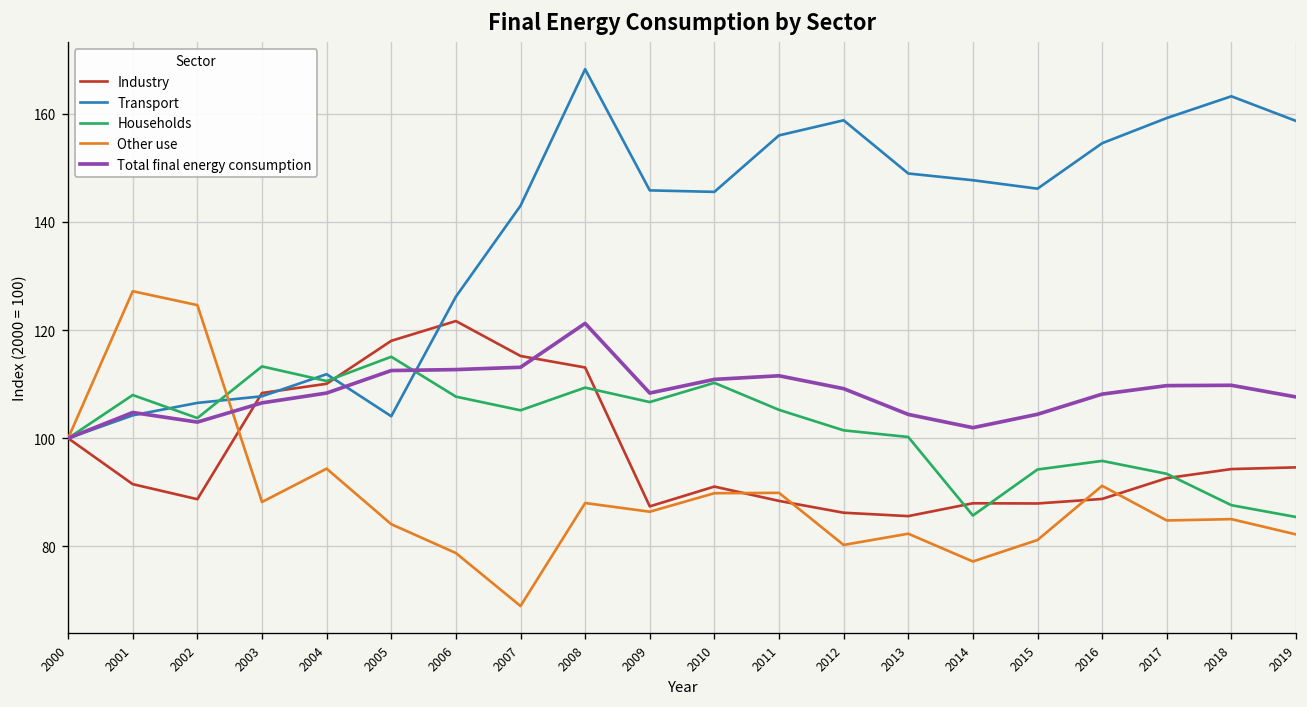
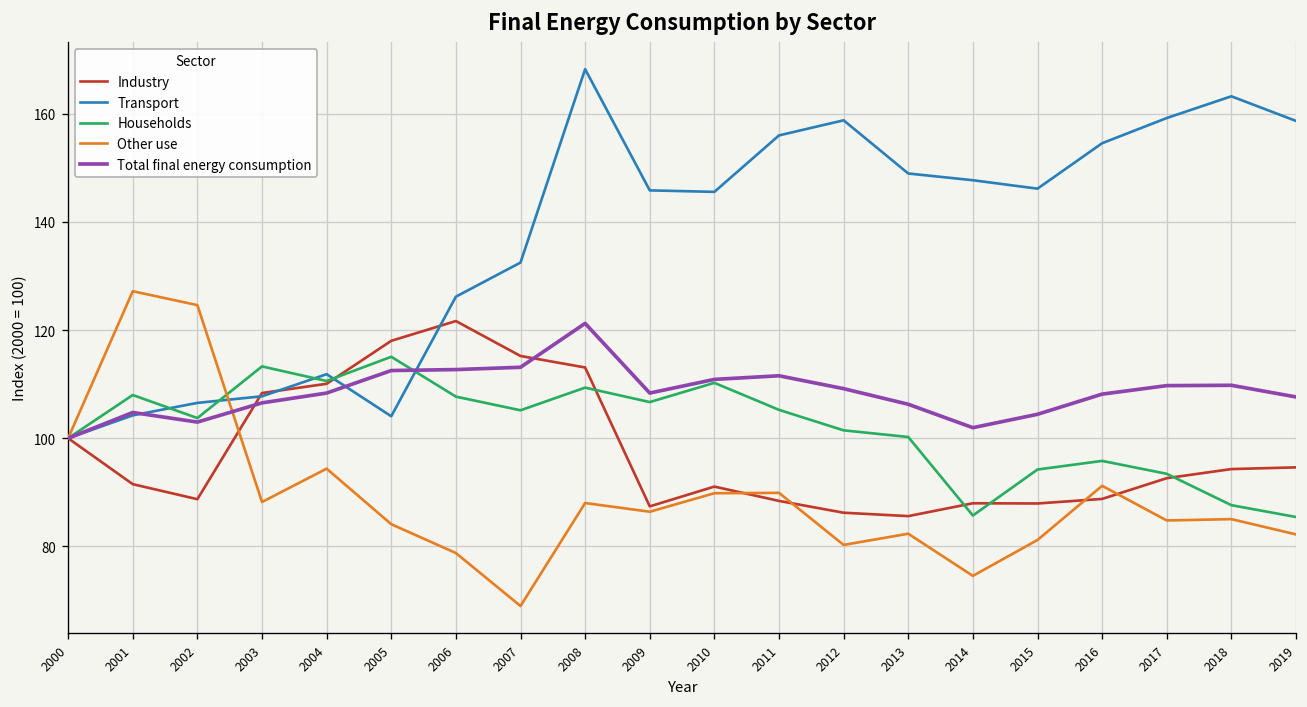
Transport, 2007: 143 -> 132
Total final energy consumption, 2013: 104 -> 106
Other use, 2014: 77 -> 75
